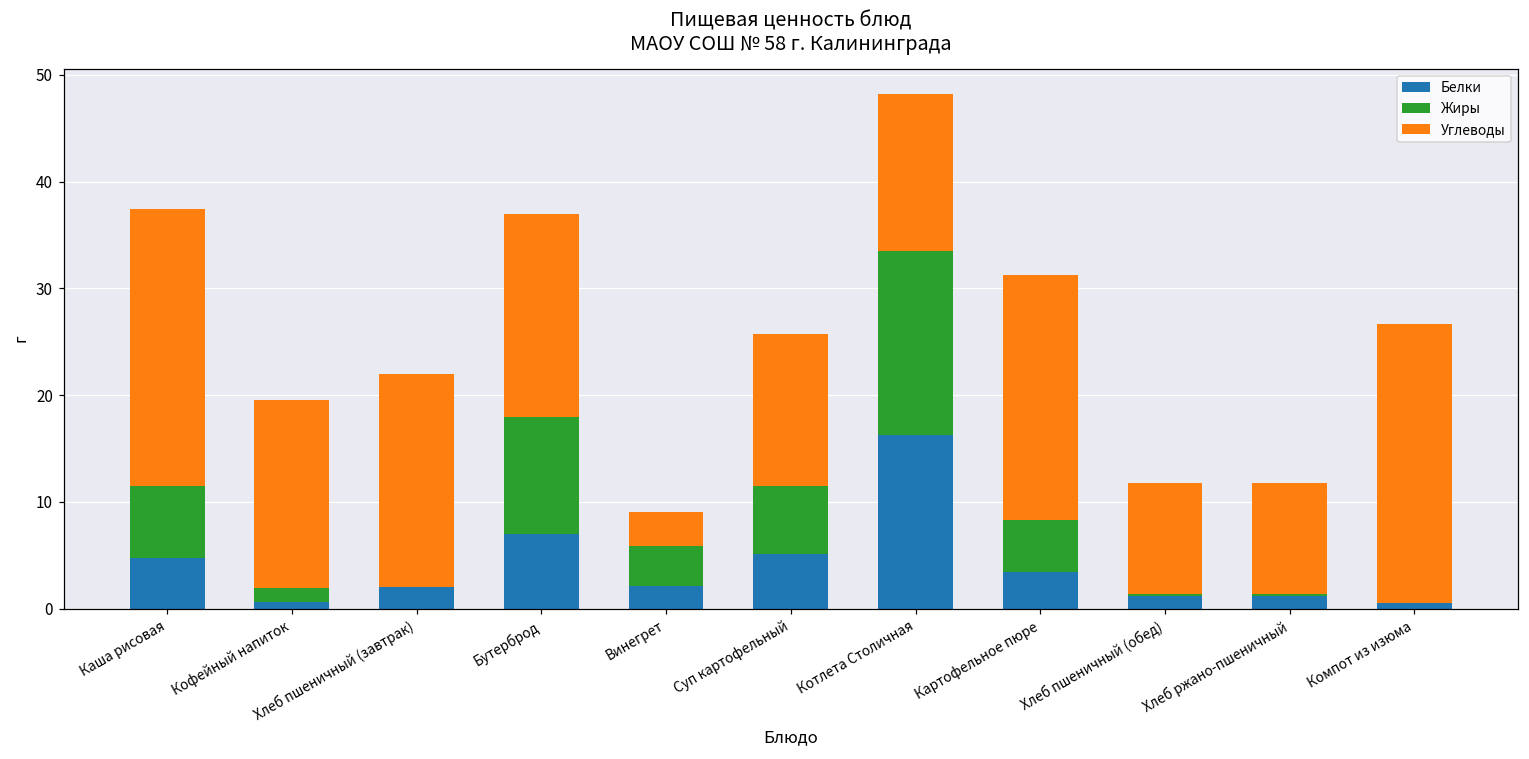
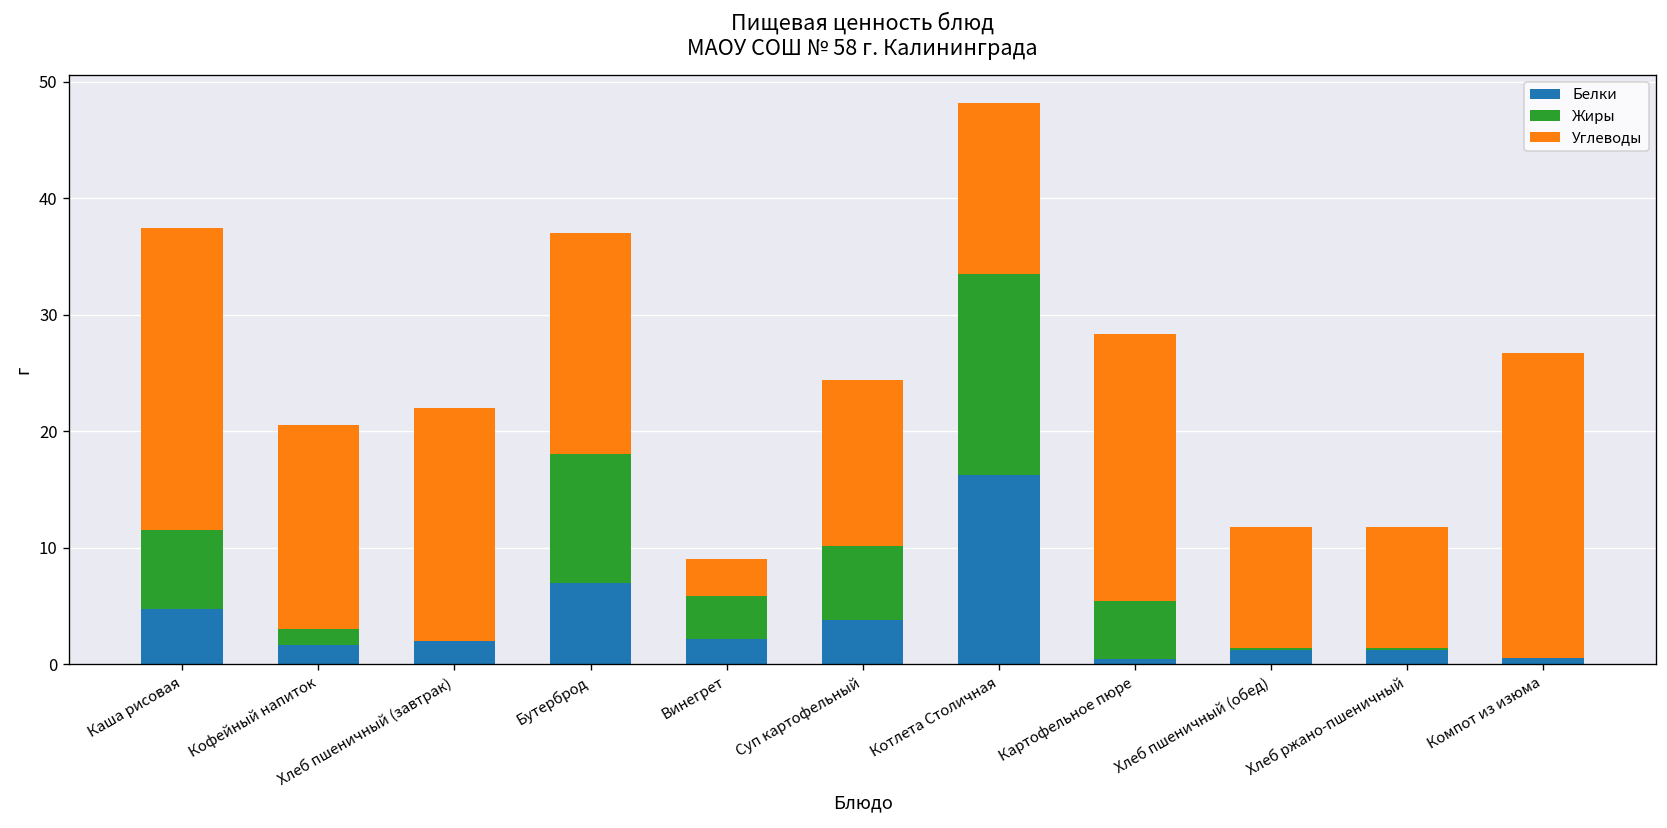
Белки, Кофейный напиток: 1 -> 2
Белки, Суп картофельный: 5 -> 4
Белки, Картофельное пюре: 3 -> 0
